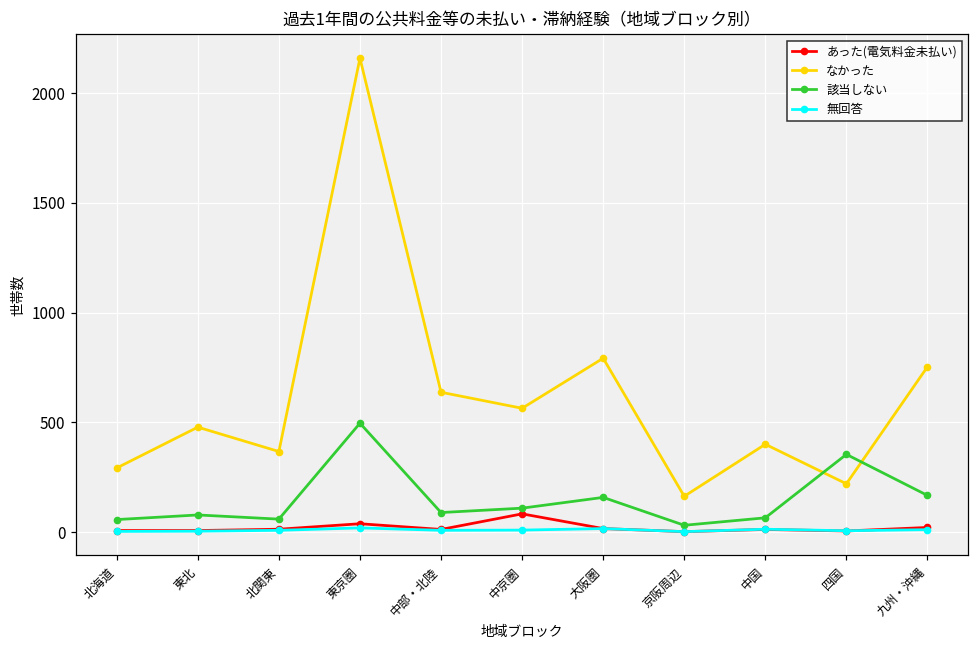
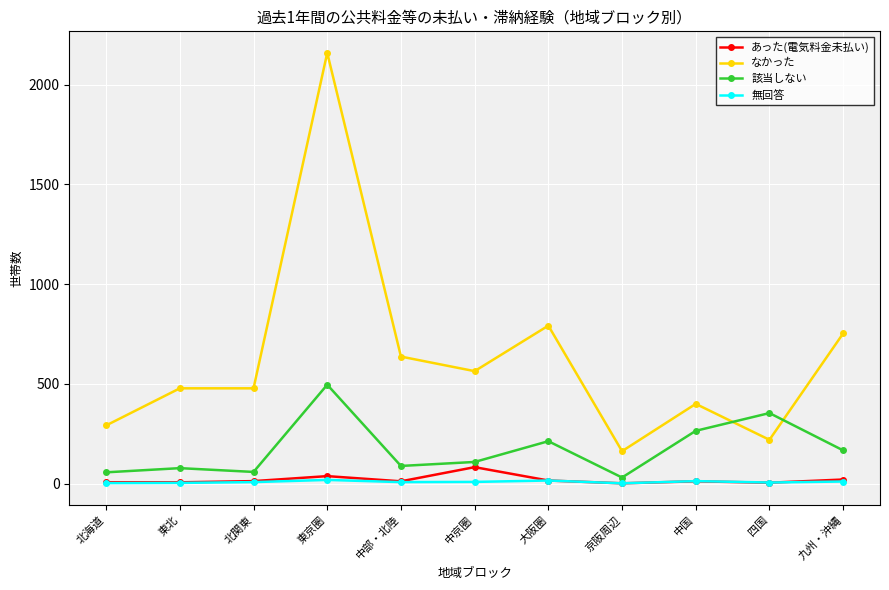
なかった, 北関東: 370 -> 480
該当しない, 大阪圏: 160 -> 210
該当しない, 中国: 70 -> 270
